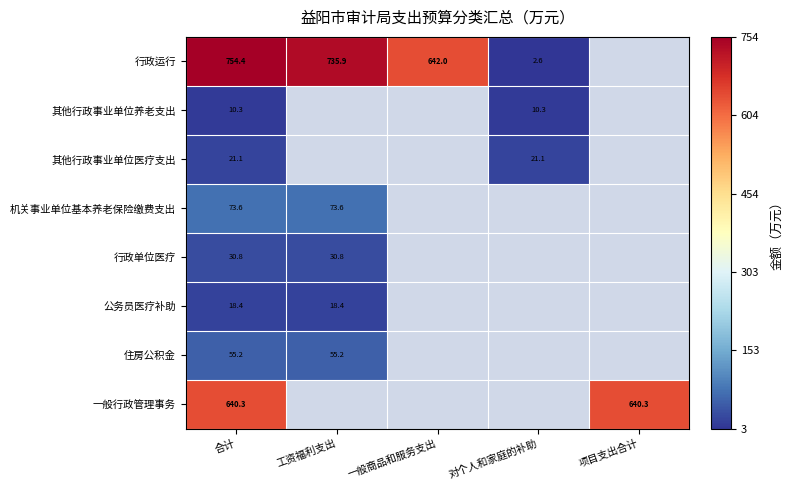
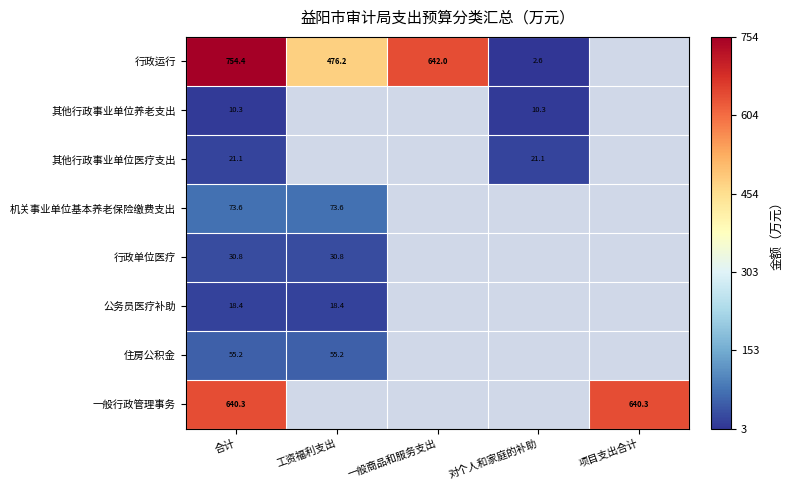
行政运行, 工资福利支出: 735.9 -> 476.2
